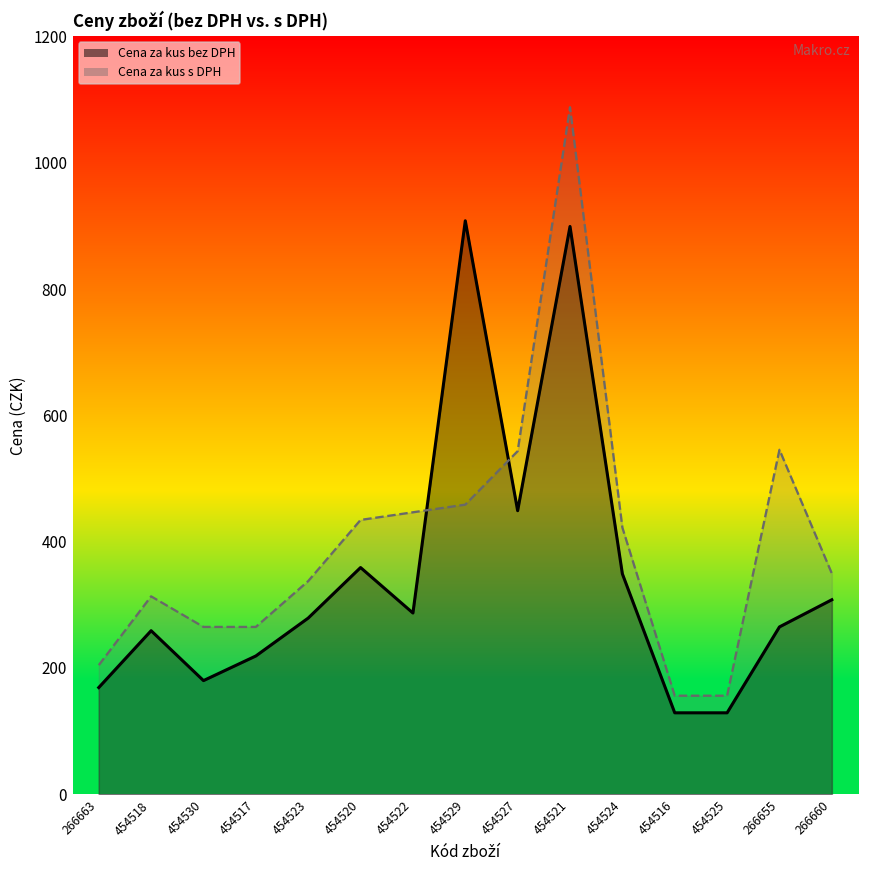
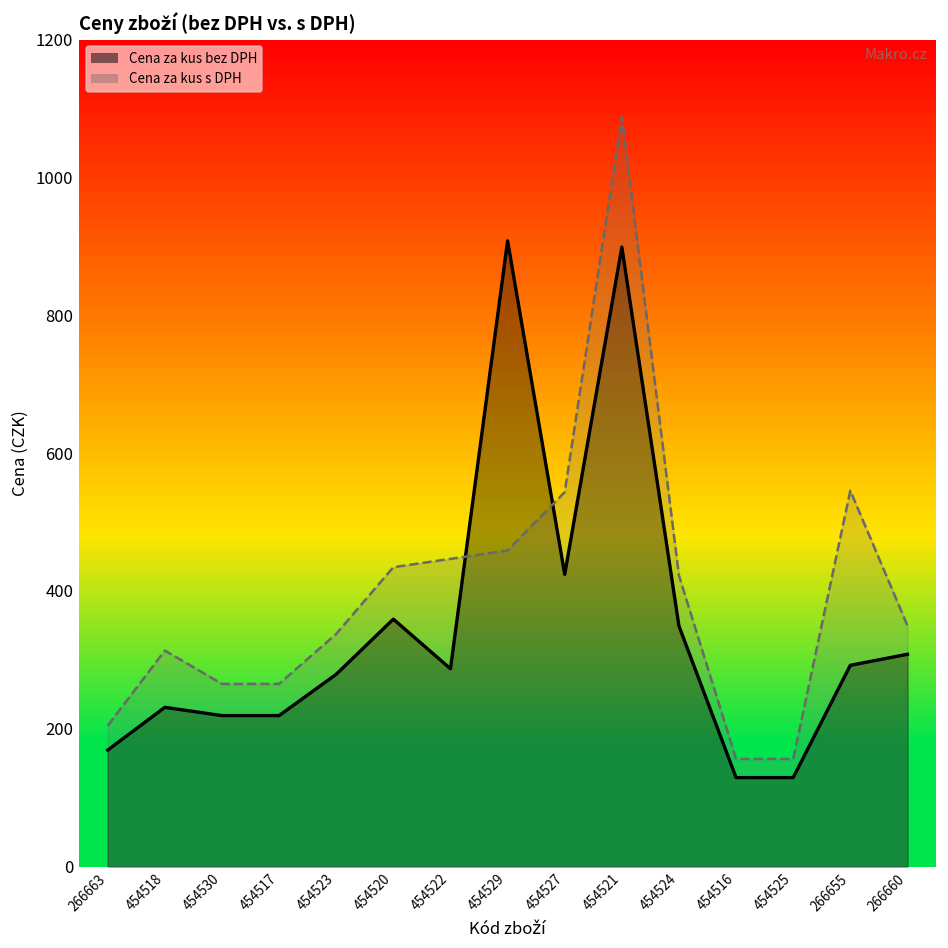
Cena za kus bez DPH, 454518: 260 -> 230
Cena za kus bez DPH, 454530: 180 -> 220
Cena za kus bez DPH, 454527: 450 -> 420
Cena za kus bez DPH, 266655: 270 -> 290
